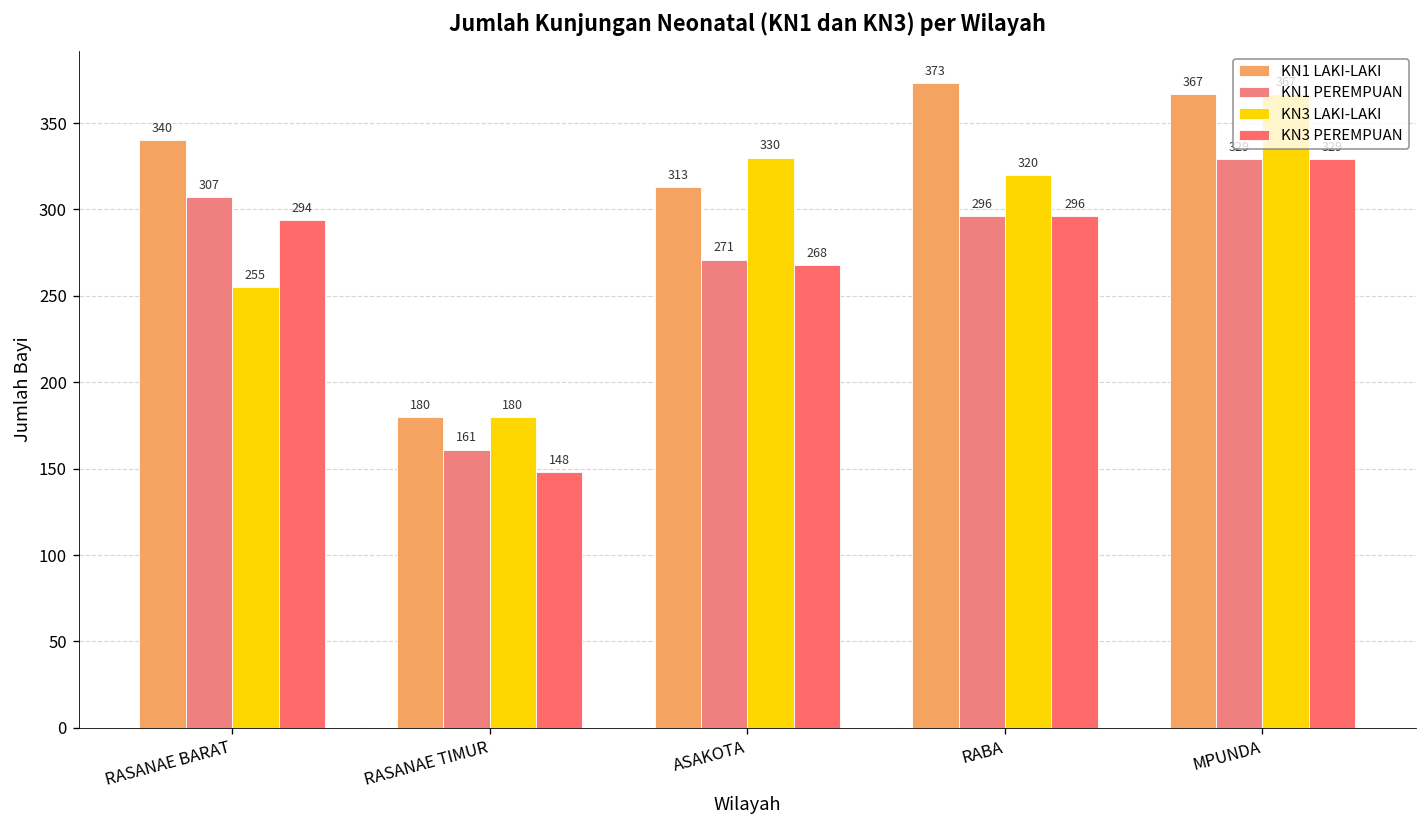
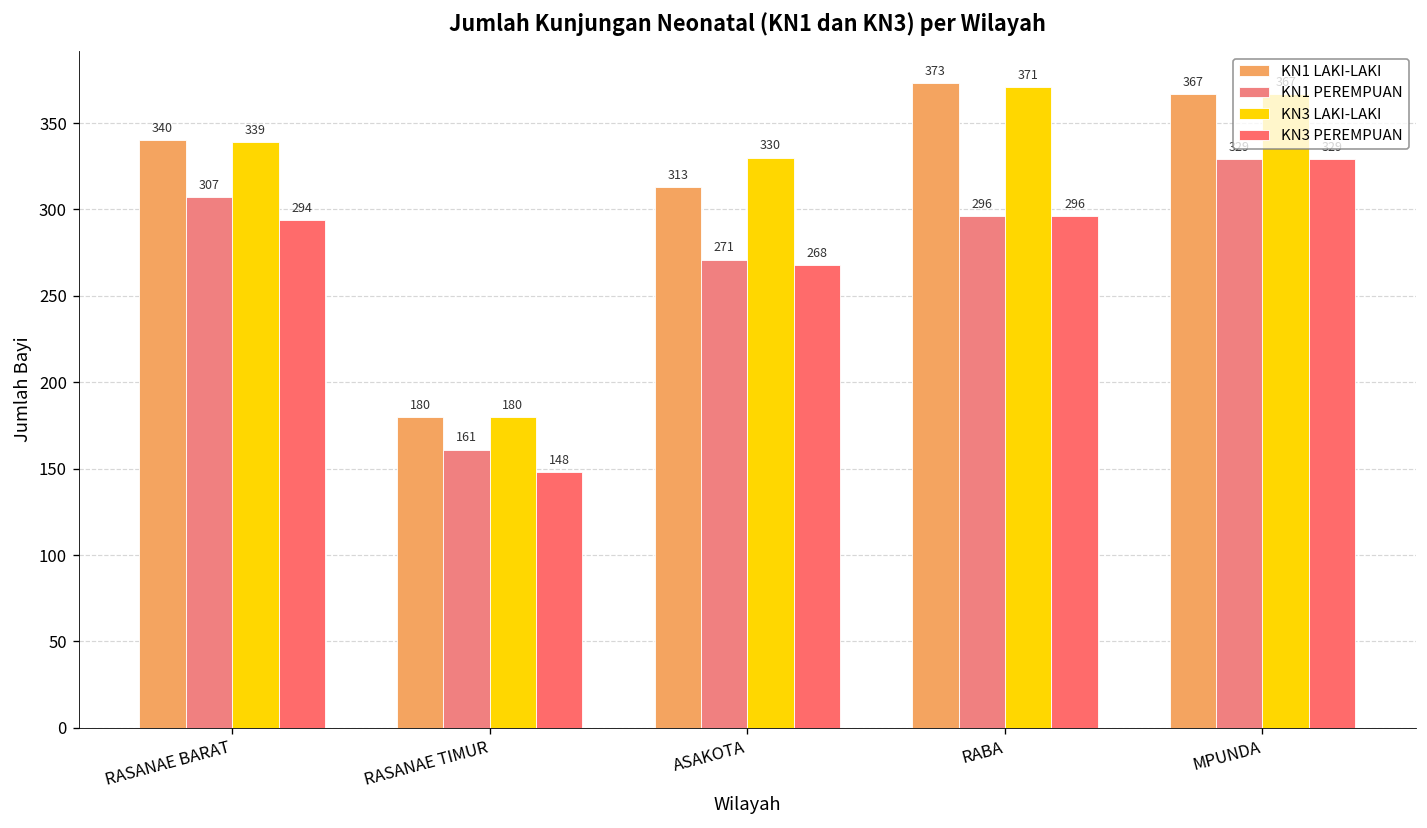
KN3 LAKI-LAKI, RASANAE BARAT: 255 -> 339
KN3 LAKI-LAKI, RABA: 320 -> 371
